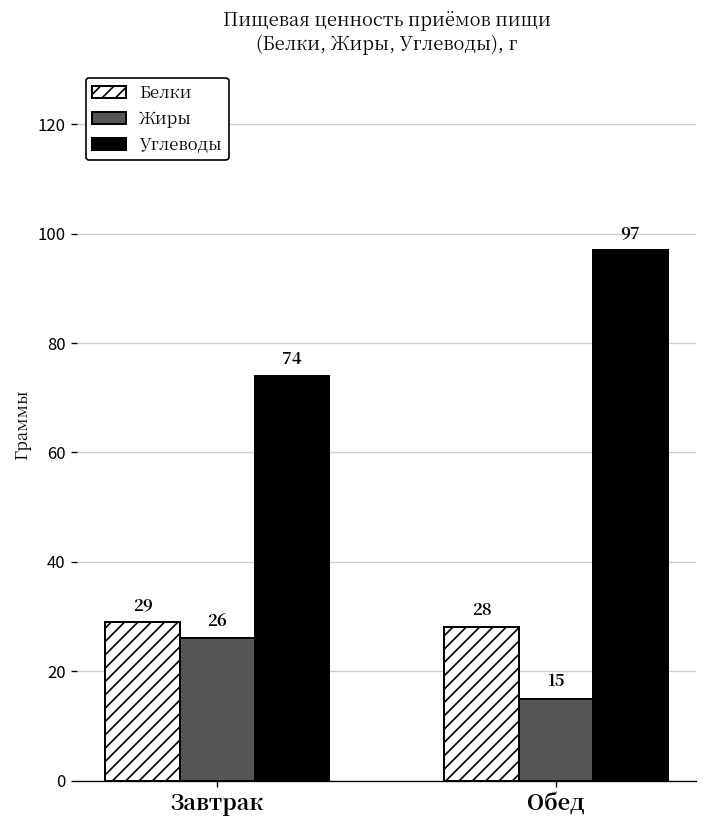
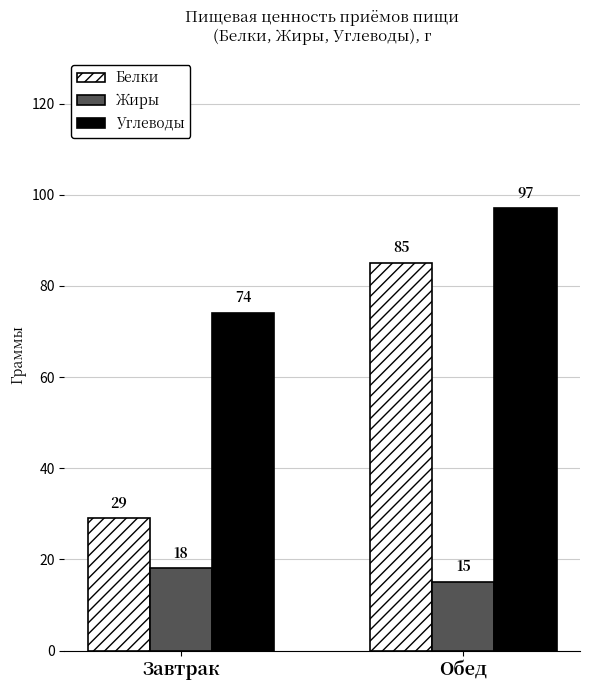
Жиры, Завтрак: 26 -> 18
Белки, Обед: 28 -> 85
